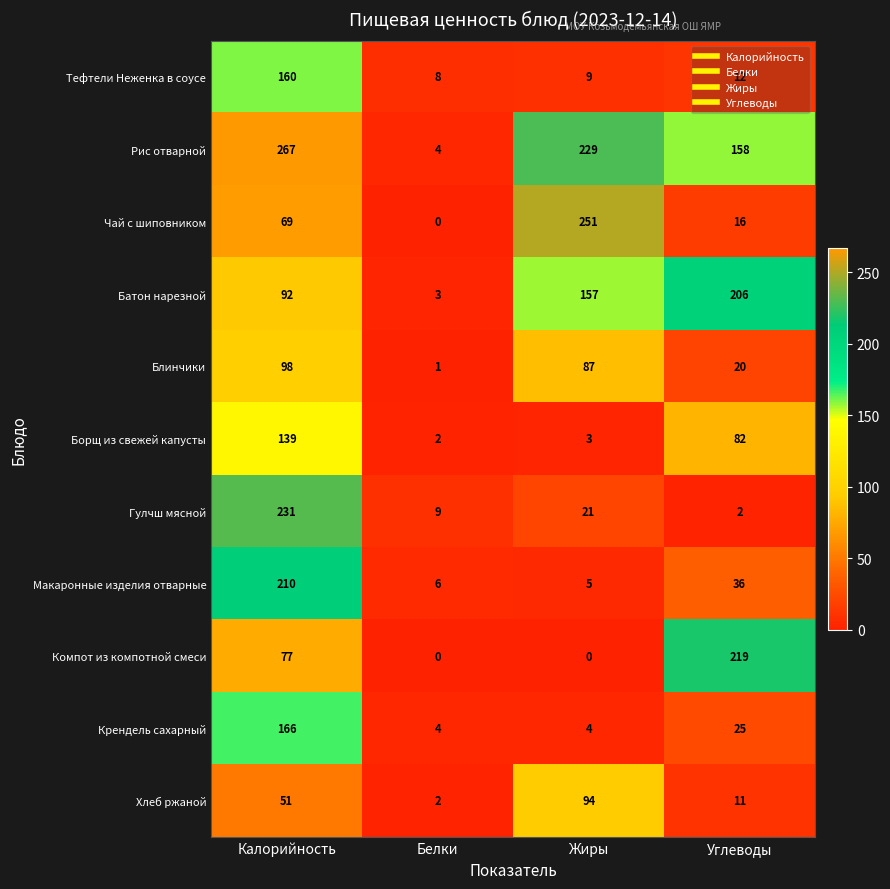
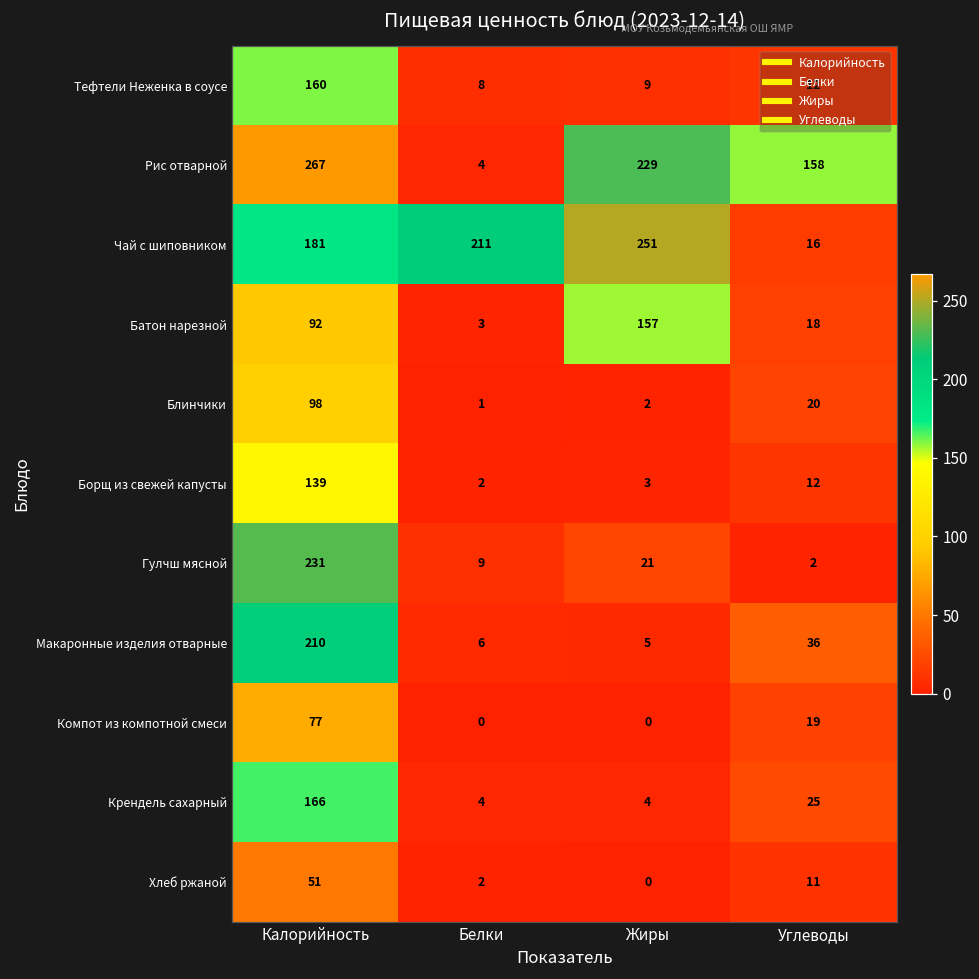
Чай с шиповником, Калорийность: 69 -> 181
Чай с шиповником, Белки: 0 -> 211
Батон нарезной, Углеводы: 206 -> 18
Блинчики, Жиры: 87 -> 2
Борщ из свежей капусты, Углеводы: 82 -> 12
Компот из компотной смеси, Углеводы: 219 -> 19
Хлеб ржаной, Жиры: 94 -> 0
